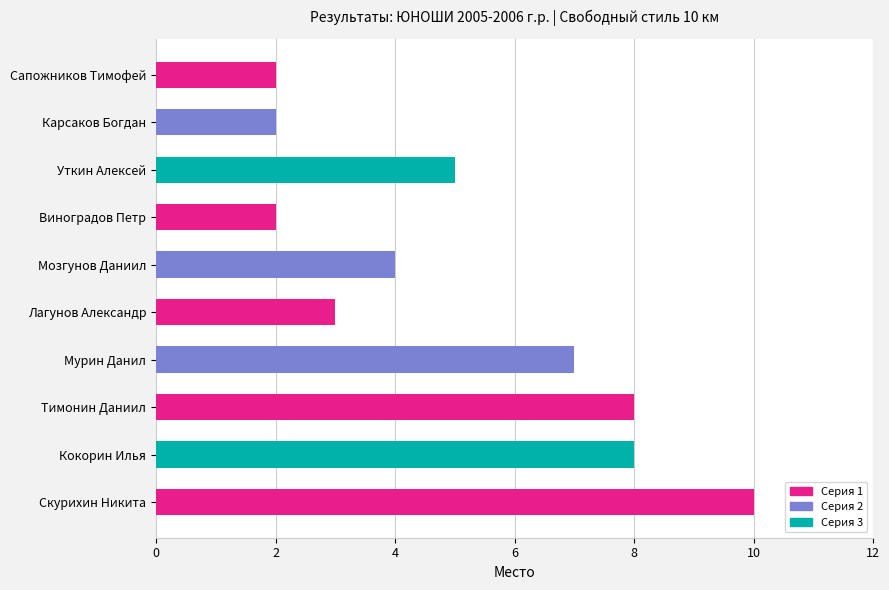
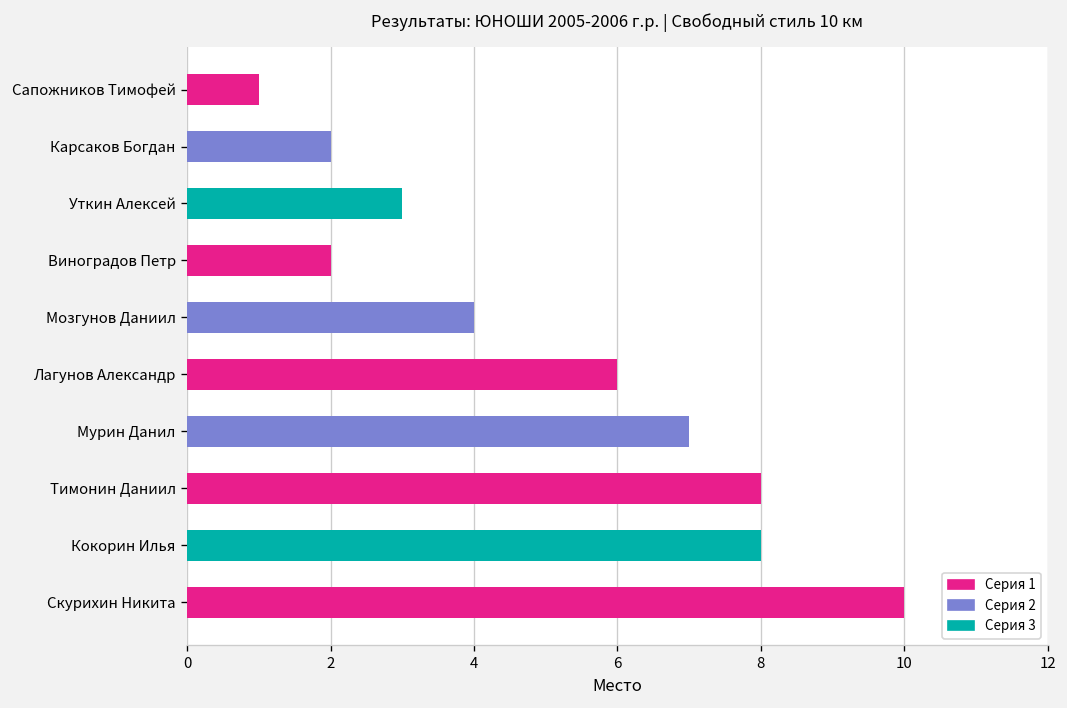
Сапожников Тимофей: 2 -> 1
Уткин Алексей: 5 -> 3
Лагунов Александр: 3 -> 6
